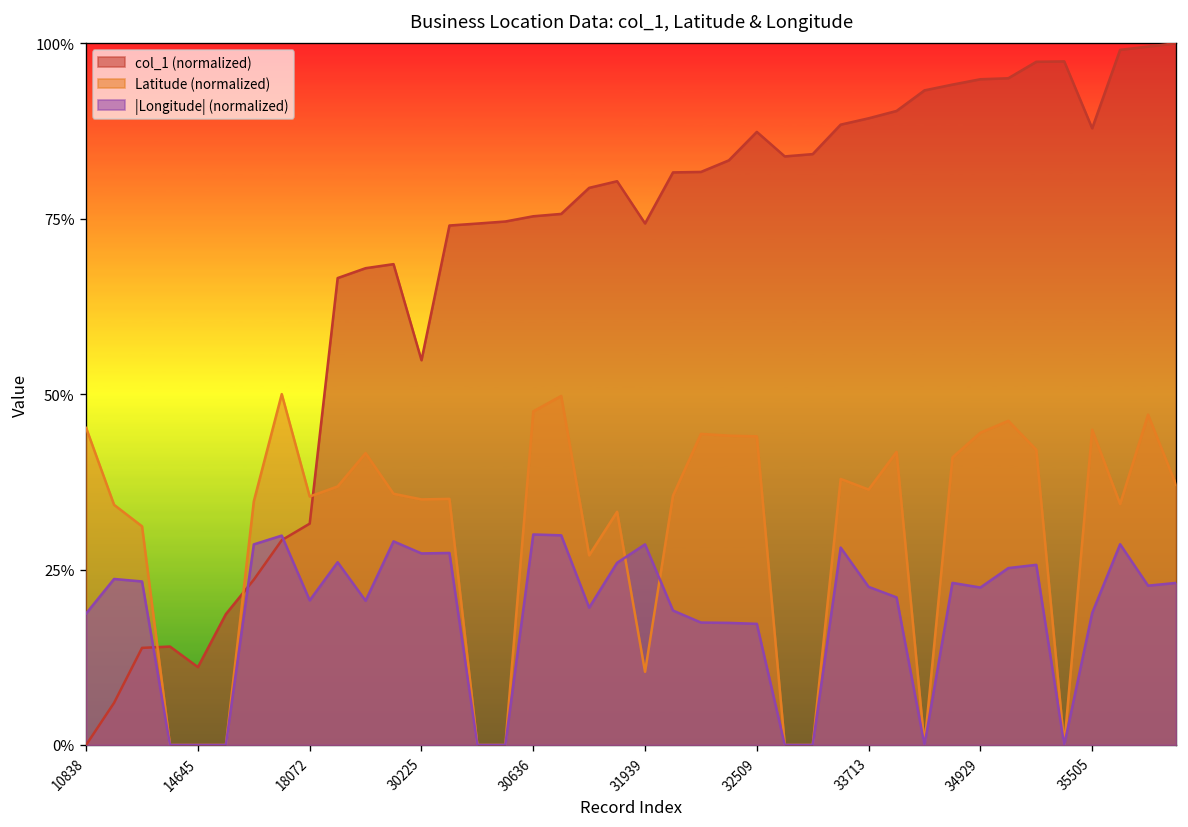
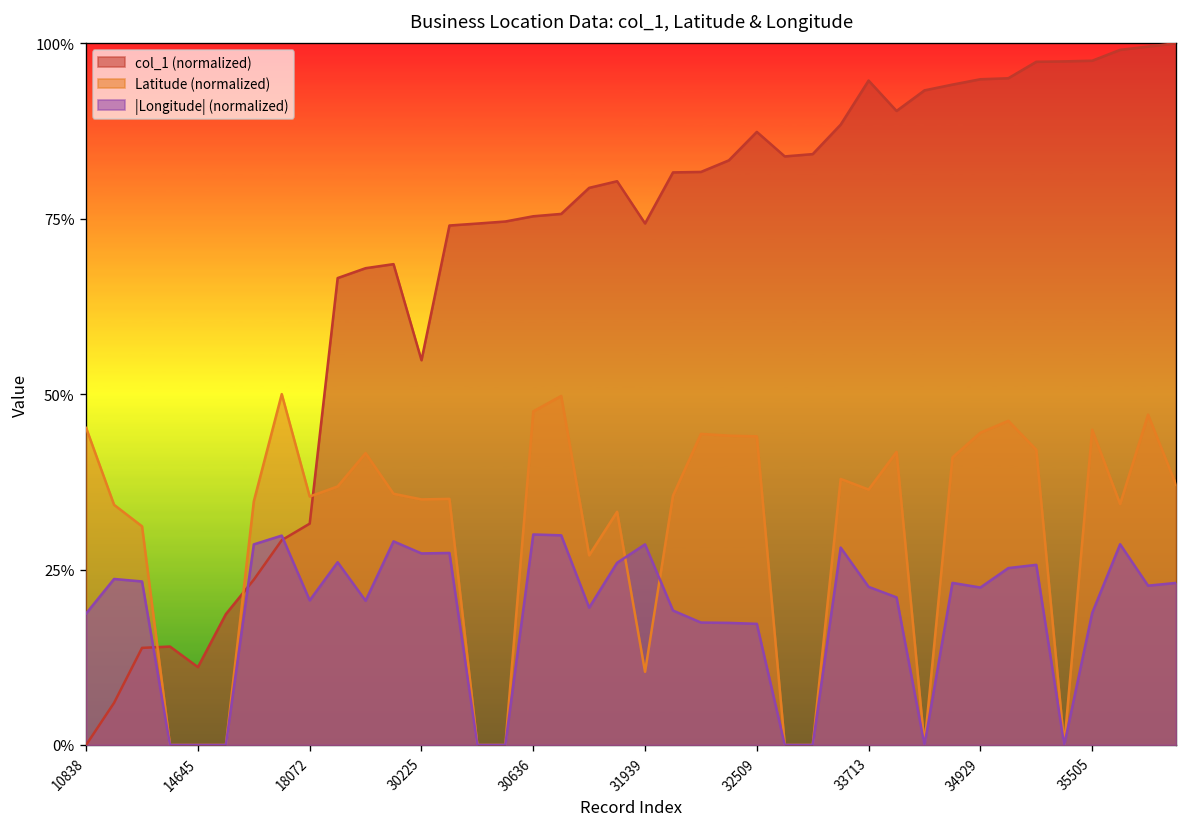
col_1 (normalized), 33713: 89% -> 95%
col_1 (normalized), 35505: 88% -> 98%
